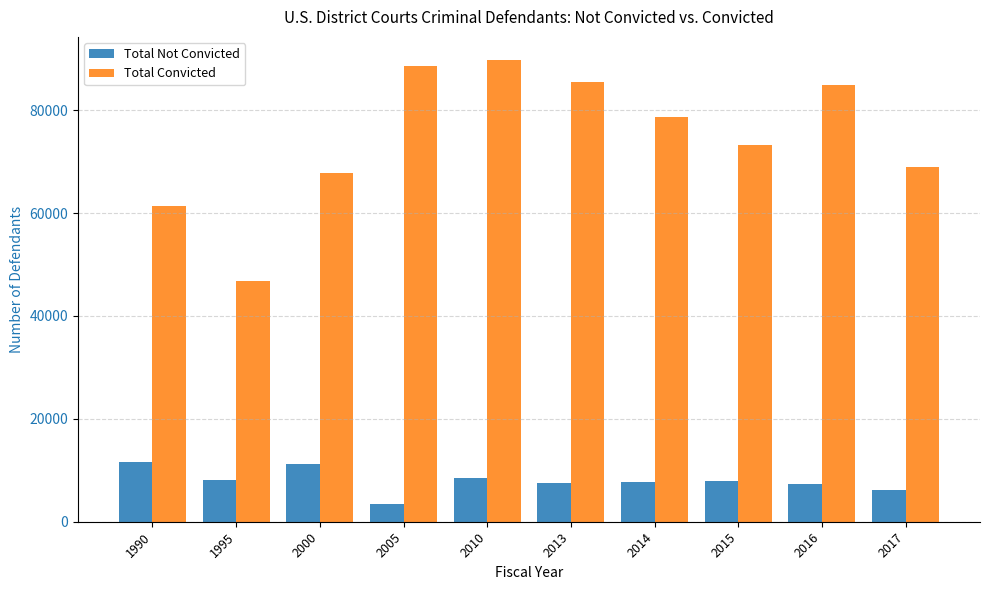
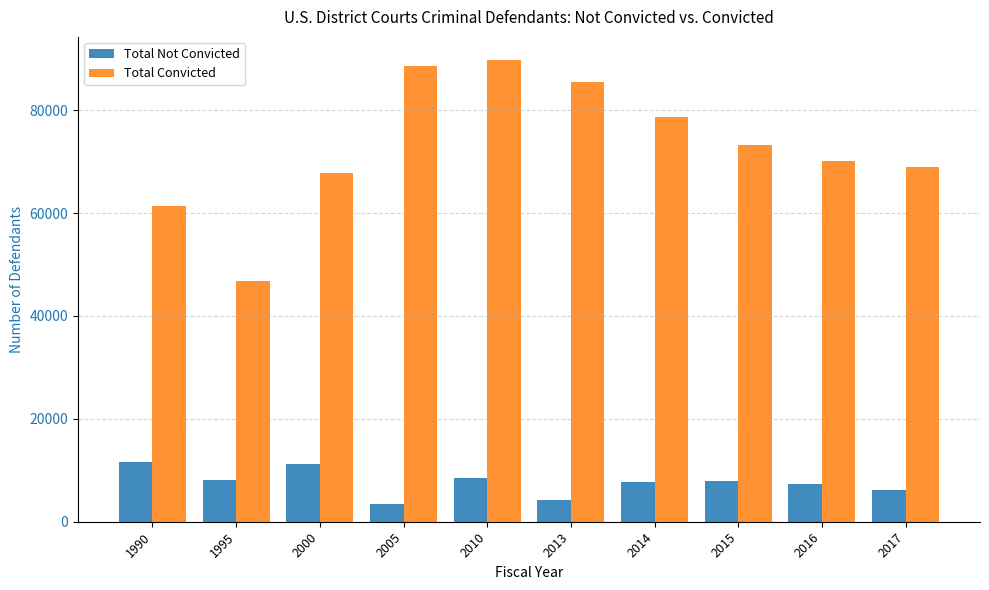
Total Not Convicted, 2013: 8000 -> 4000
Total Convicted, 2016: 85000 -> 70000
